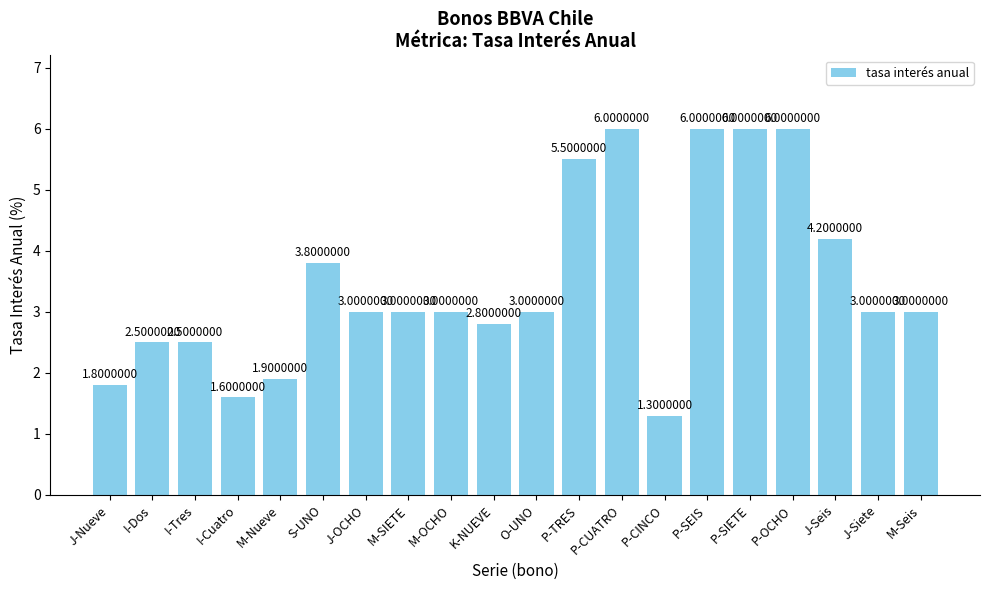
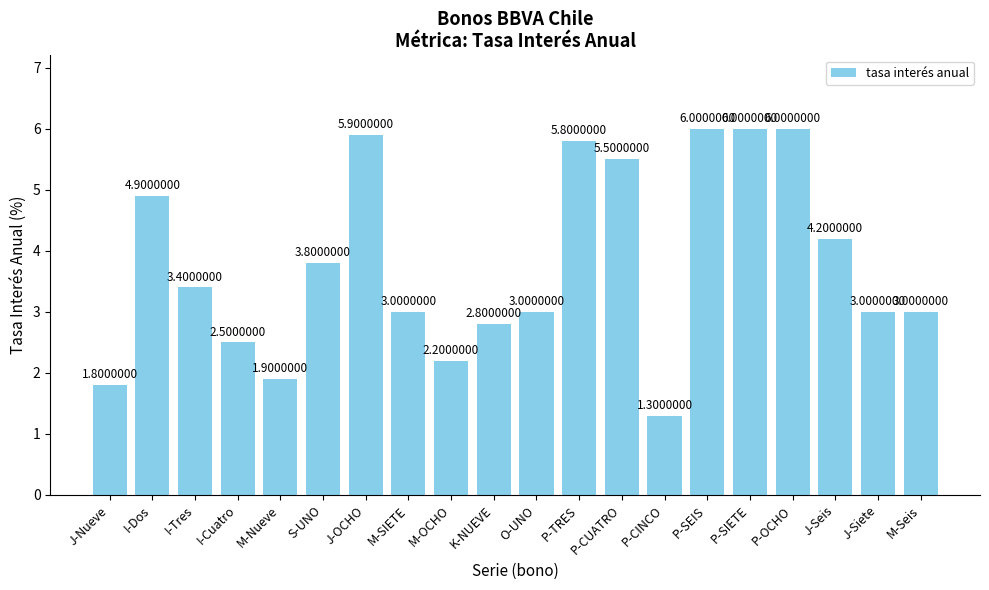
I-Dos: 2.5000000 -> 4.9000000
I-Tres: 2.5000000 -> 3.4000000
I-Cuatro: 1.6000000 -> 2.5000000
J-OCHO: 3.0000000 -> 5.9000000
M-OCHO: 3.0000000 -> 2.2000000
P-TRES: 5.5000000 -> 5.8000000
P-CUATRO: 6.0000000 -> 5.5000000
